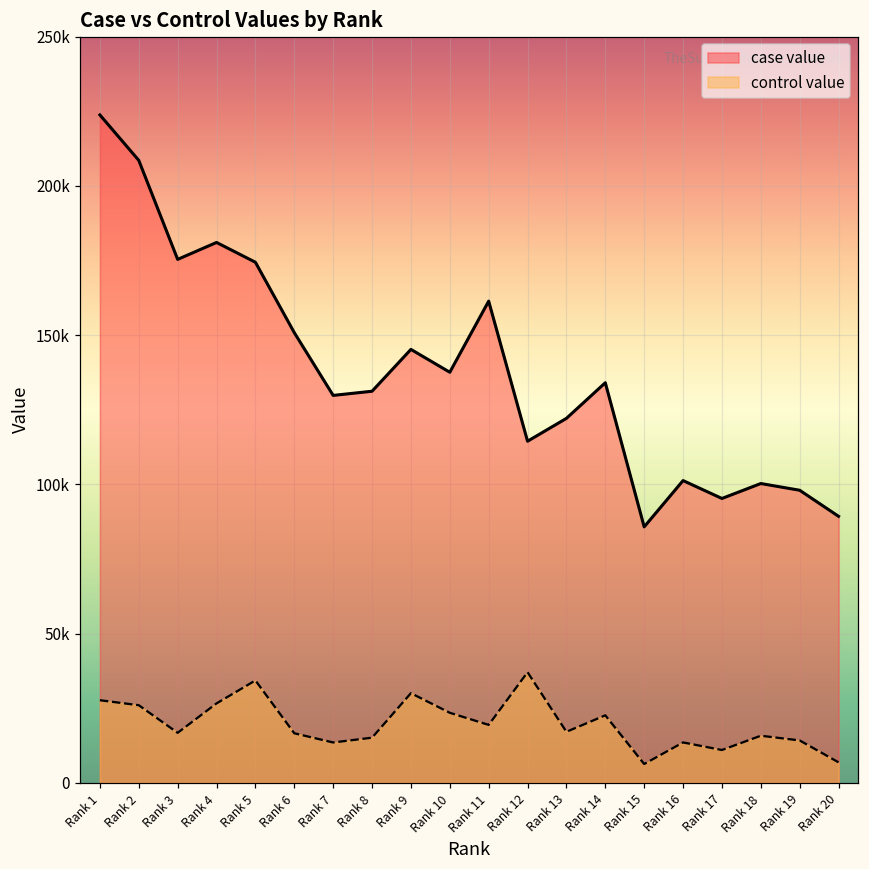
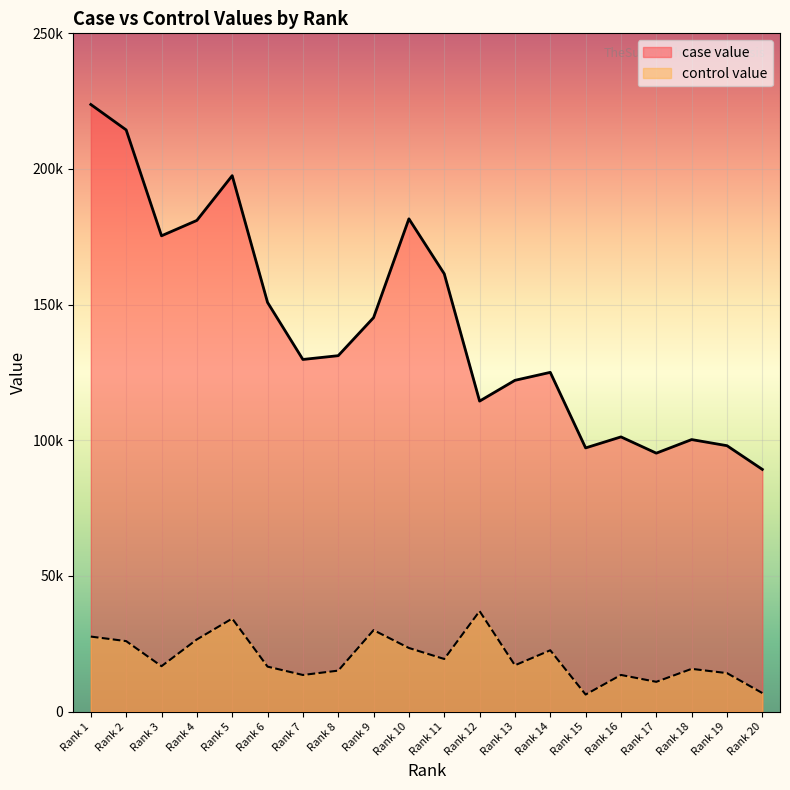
case value, Rank 2: 209000 -> 214000
case value, Rank 5: 174000 -> 198000
case value, Rank 10: 138000 -> 182000
case value, Rank 14: 134000 -> 125000
case value, Rank 15: 86000 -> 97000
